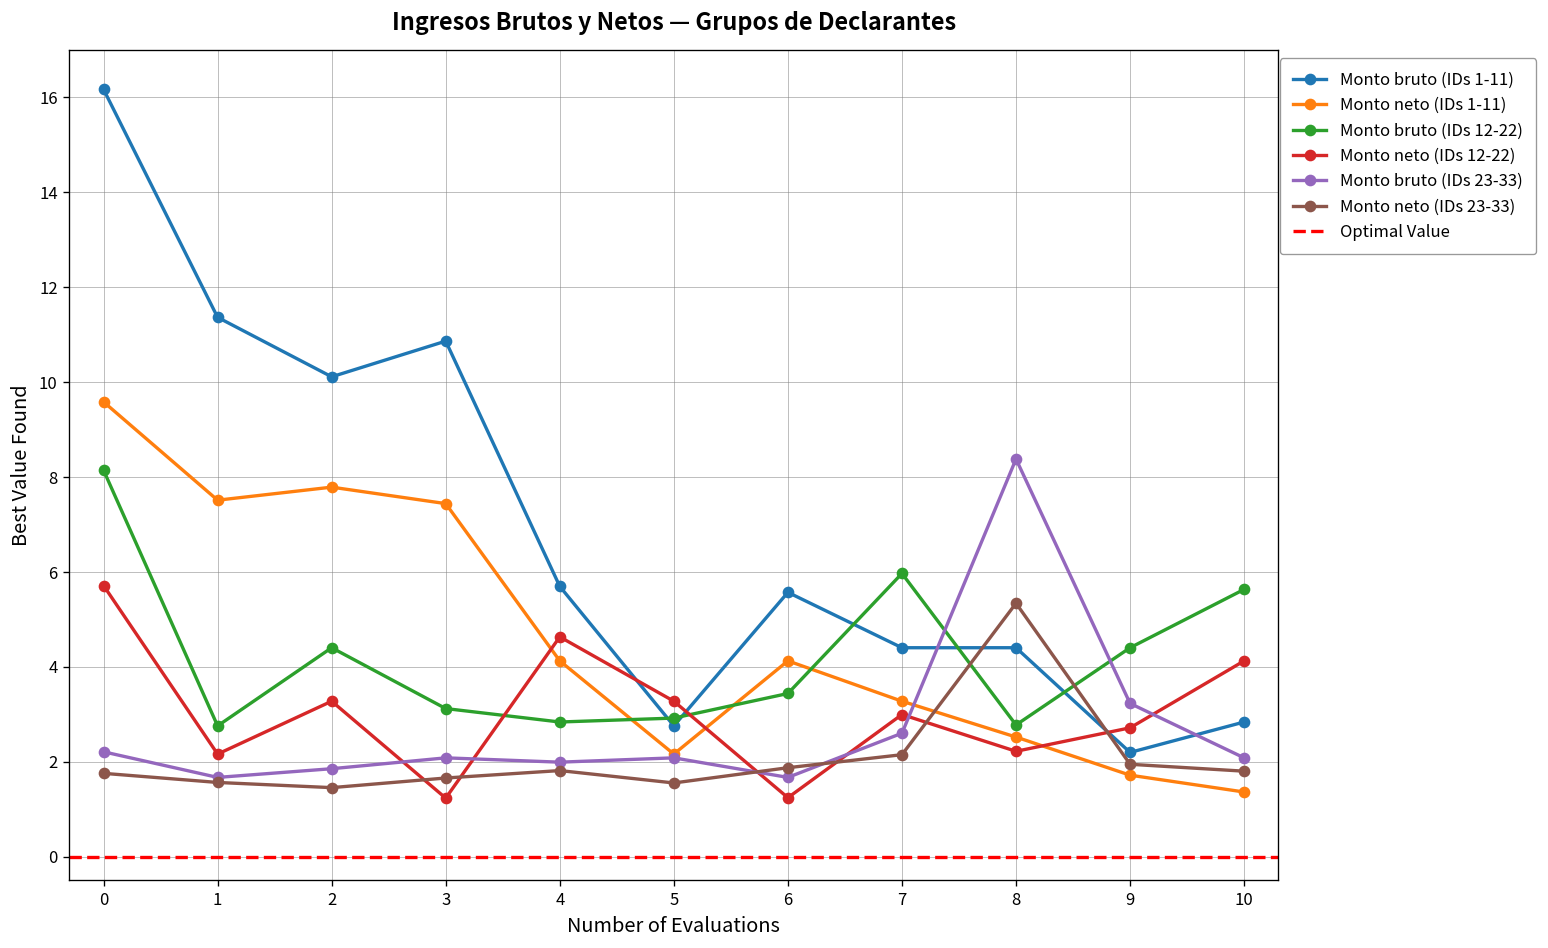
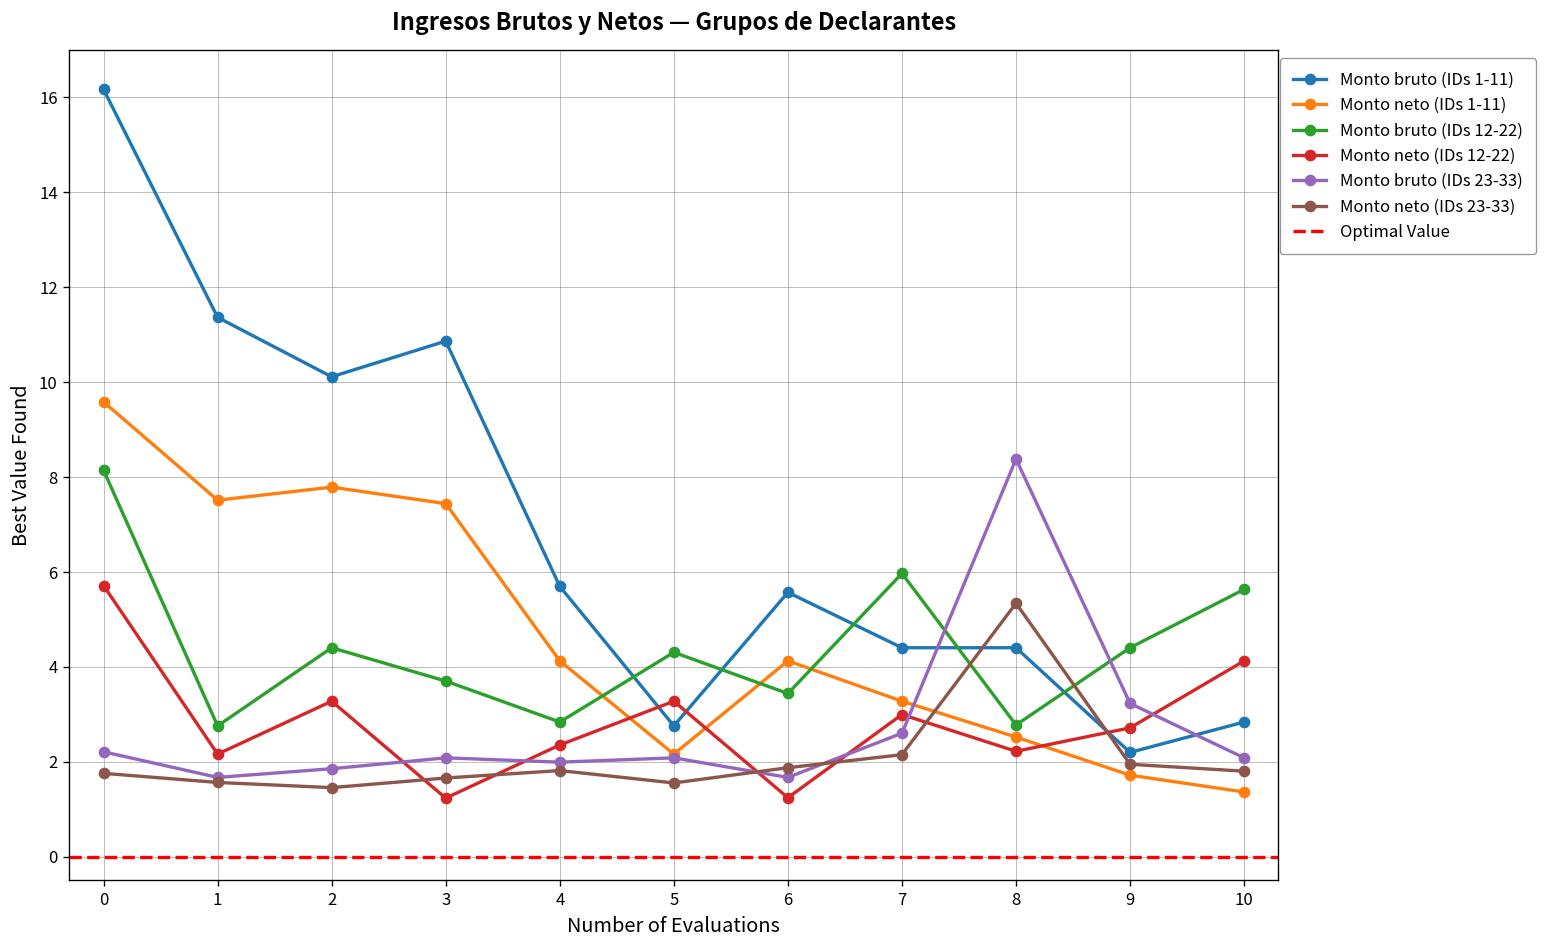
Monto bruto (IDs 12-22), 3: 3.1 -> 3.7
Monto neto (IDs 12-22), 4: 4.6 -> 2.4
Monto bruto (IDs 12-22), 5: 2.9 -> 4.3
